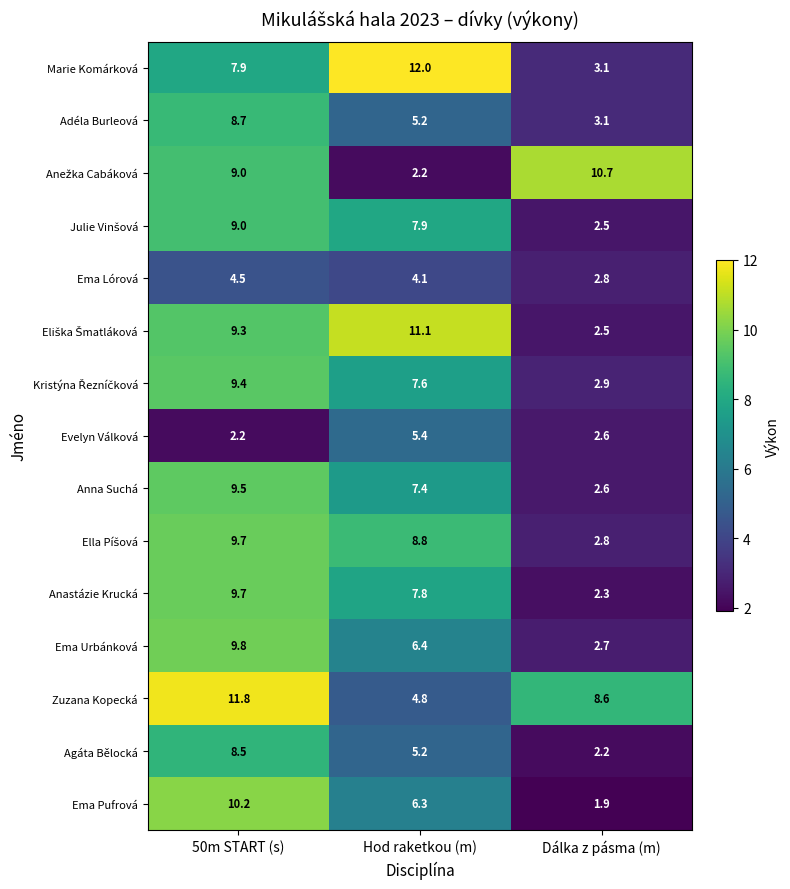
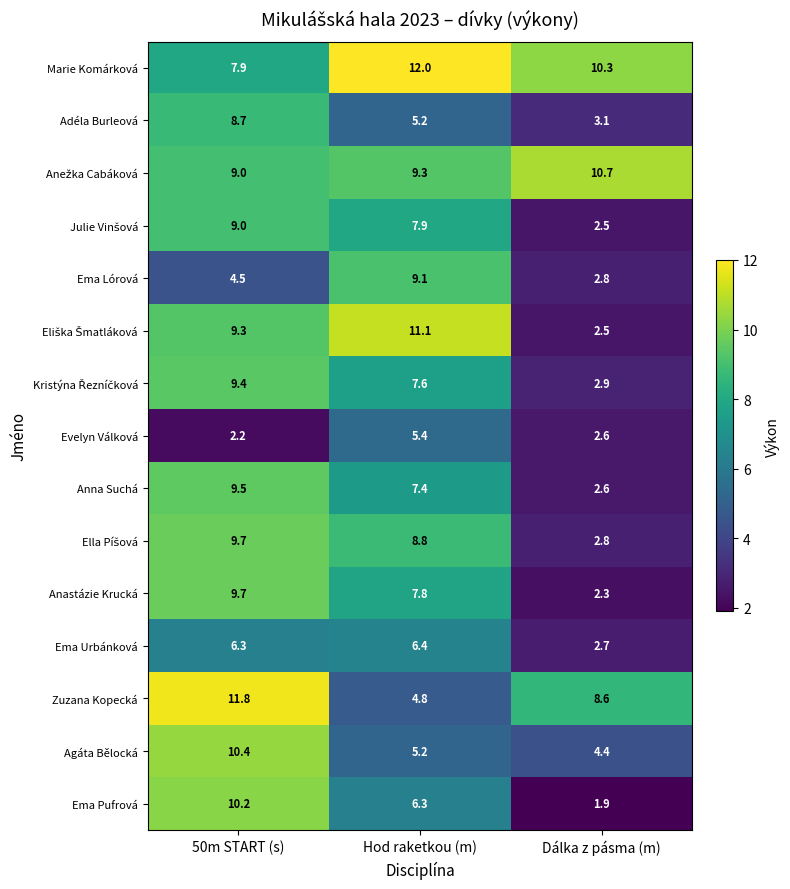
Marie Komárková, Dálka z pásma (m): 3.1 -> 10.3
Anežka Cabáková, Hod raketkou (m): 2.2 -> 9.3
Ema Lórová, Hod raketkou (m): 4.1 -> 9.1
Ema Urbánková, 50m START (s): 9.8 -> 6.3
Agáta Bělocká, 50m START (s): 8.5 -> 10.4
Agáta Bělocká, Dálka z pásma (m): 2.2 -> 4.4
